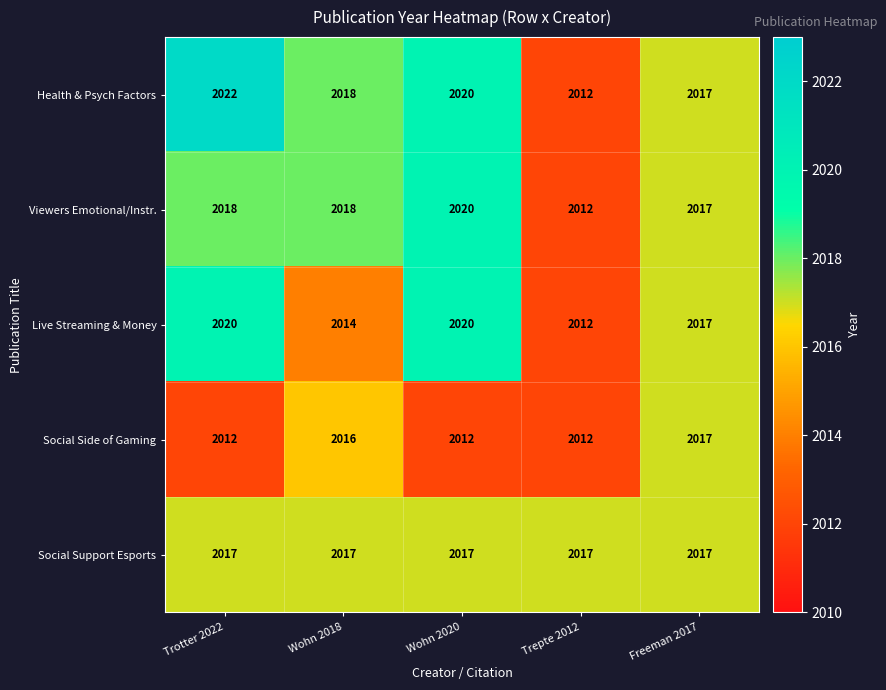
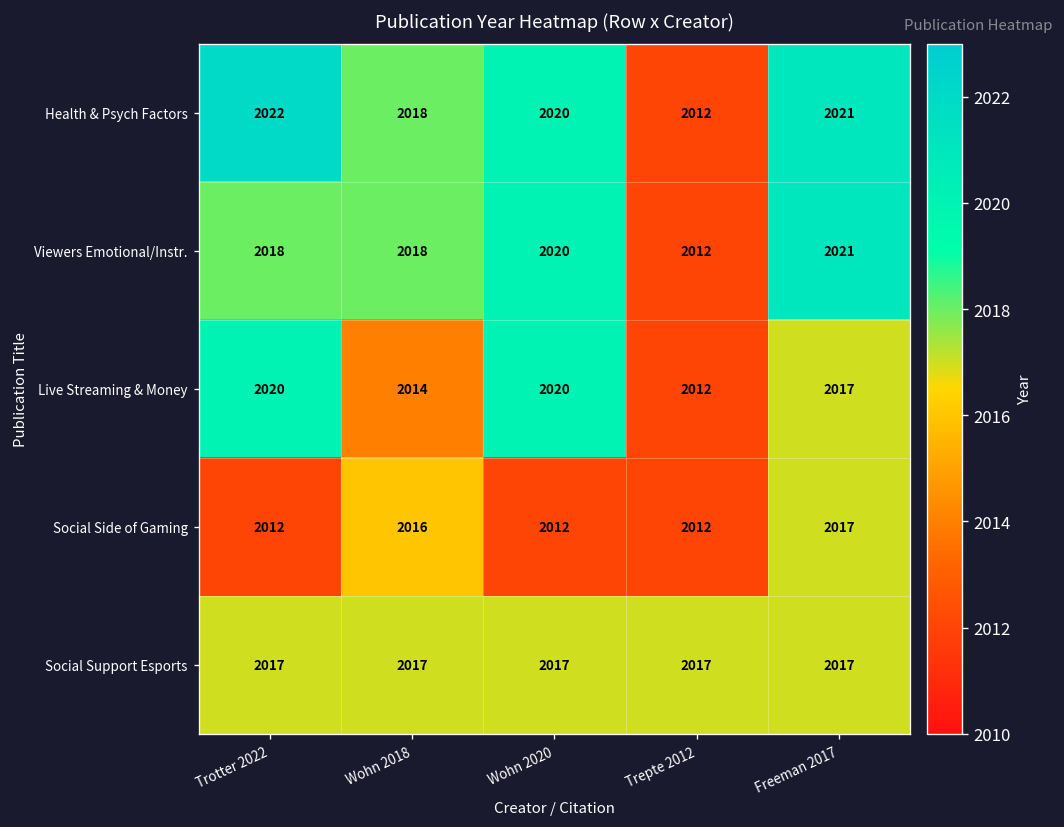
Health & Psych Factors, Freeman 2017: 2017 -> 2021
Viewers Emotional/Instr., Freeman 2017: 2017 -> 2021
